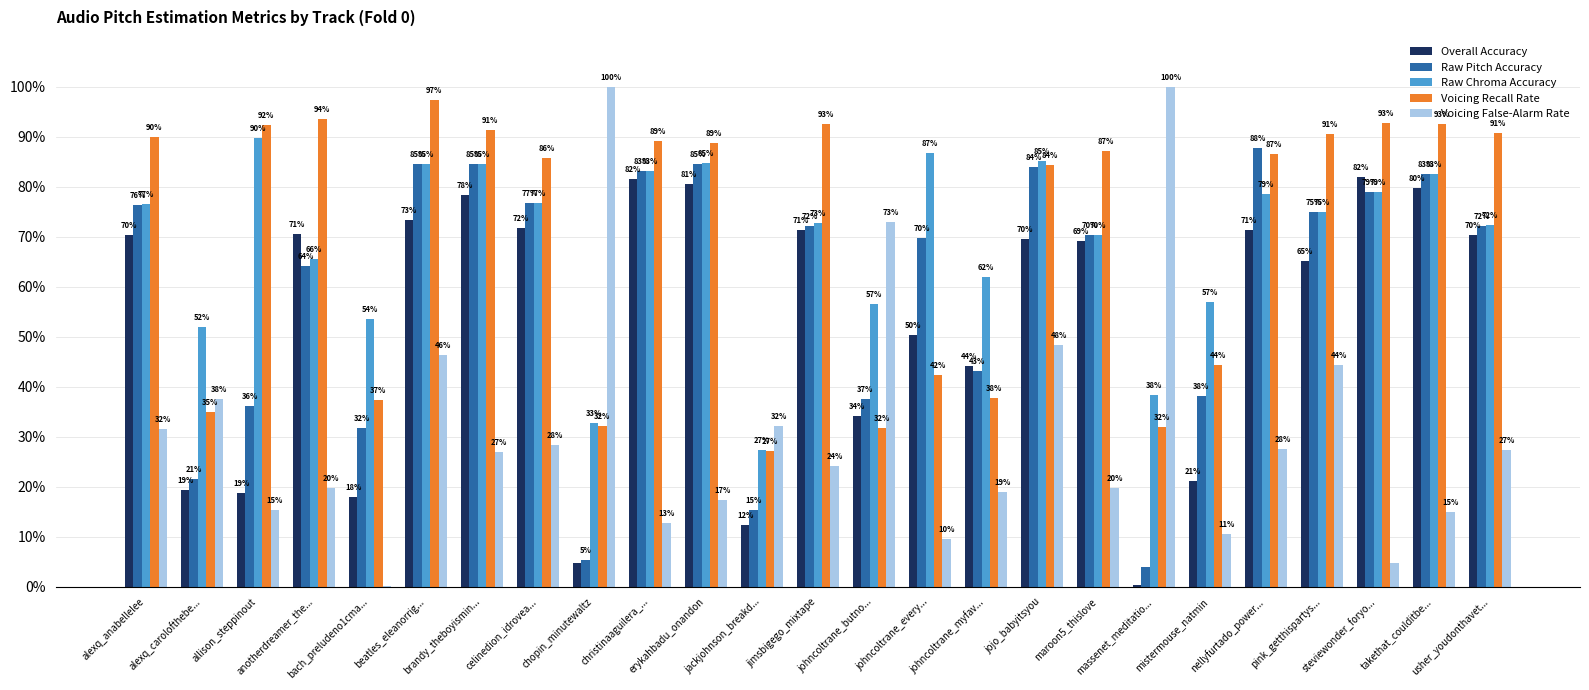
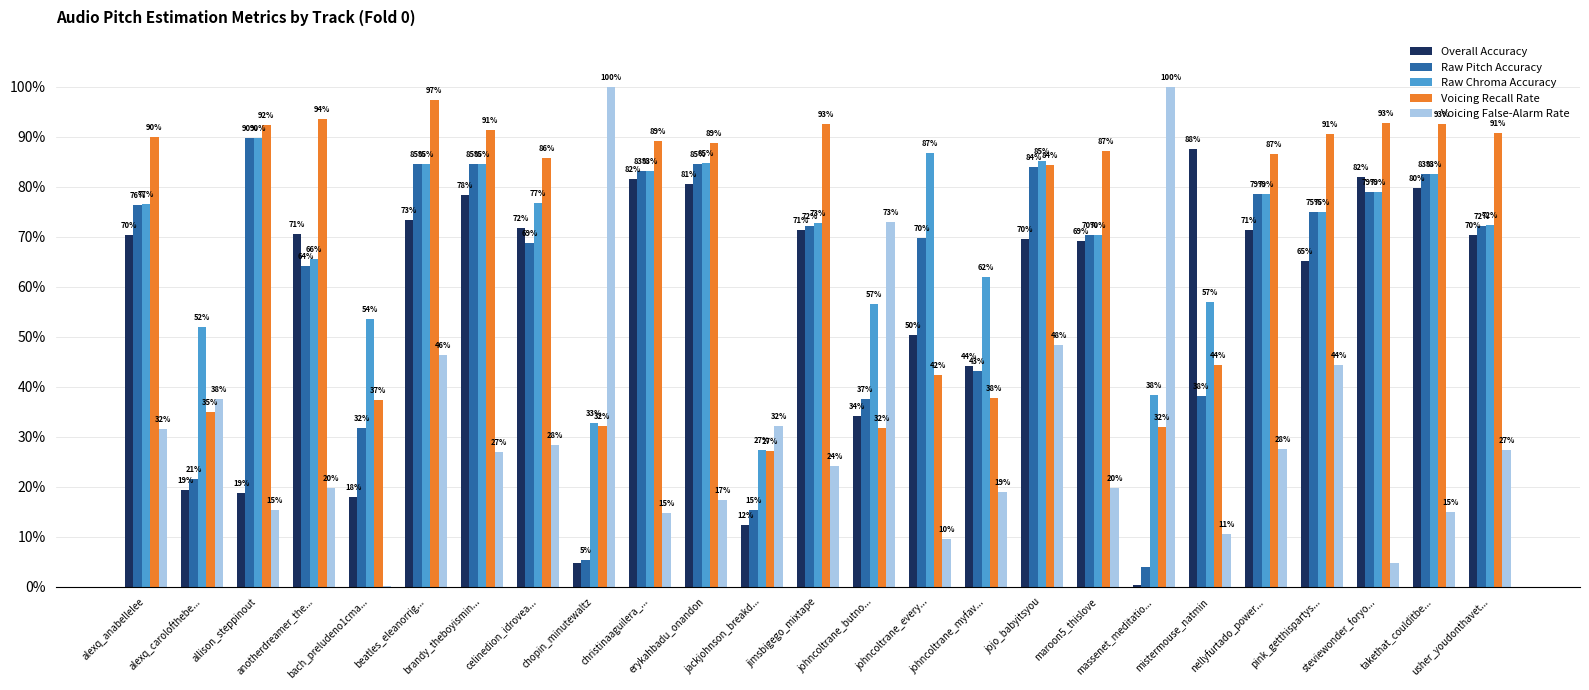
Raw Pitch Accuracy, allison_steppinout: 36% -> 90%
Raw Pitch Accuracy, celinedion_idrovea...: 77% -> 69%
Voicing False-Alarm Rate, christinaaguilera_...: 13% -> 15%
Overall Accuracy, mistermouse_natmin: 21% -> 88%
Raw Pitch Accuracy, nellyfurtado_power...: 88% -> 79%
